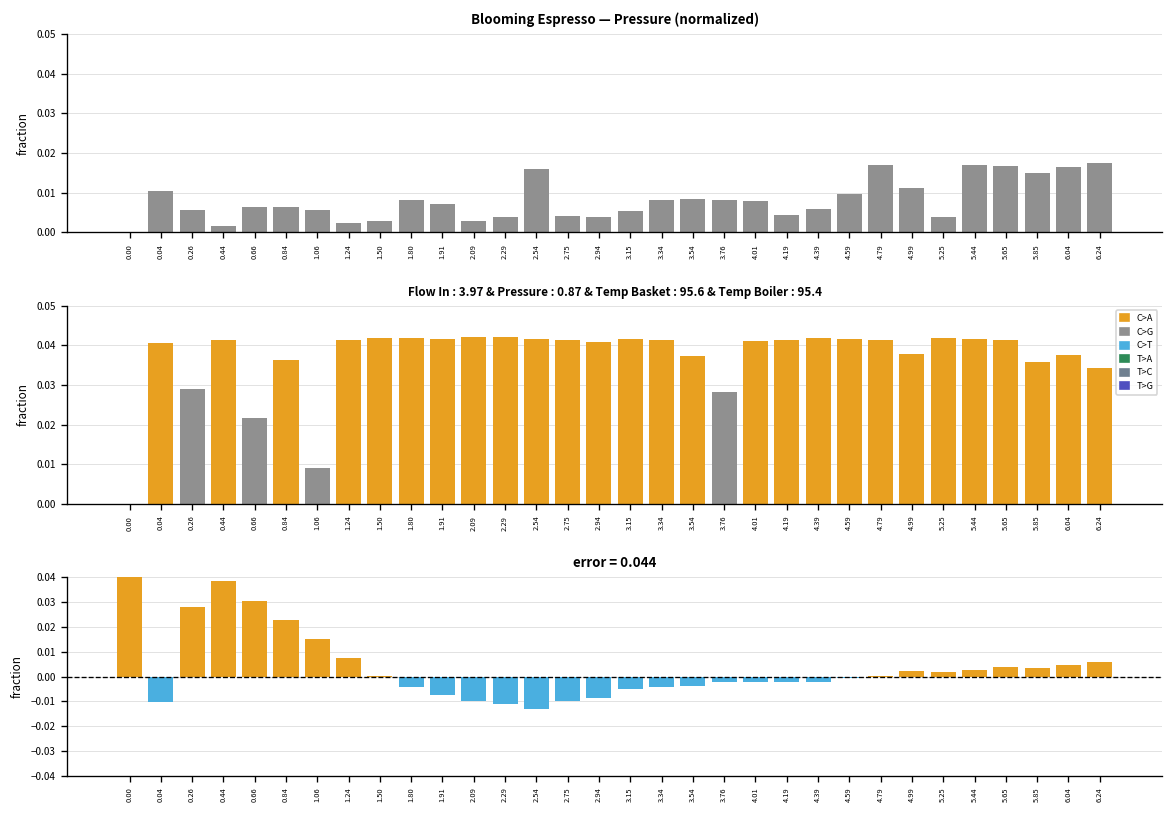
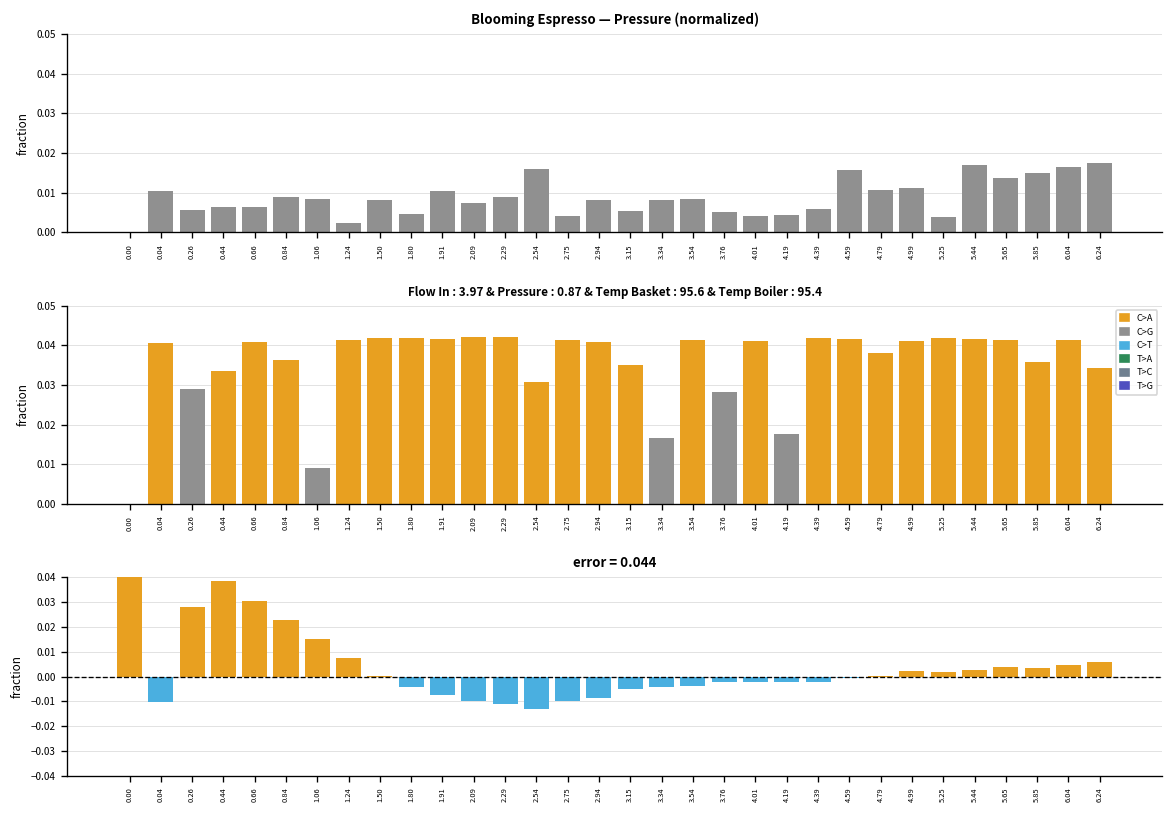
Blooming Espresso — Pressure (normalized), 0.44: 0.002 -> 0.006
Blooming Espresso — Pressure (normalized), 0.84: 0.006 -> 0.009
Blooming Espresso — Pressure (normalized), 1.06: 0.006 -> 0.008
Blooming Espresso — Pressure (normalized), 1.50: 0.003 -> 0.008
Blooming Espresso — Pressure (normalized), 1.80: 0.008 -> 0.005
Blooming Espresso — Pressure (normalized), 1.91: 0.007 -> 0.010
Blooming Espresso — Pressure (normalized), 2.09: 0.003 -> 0.007
Blooming Espresso — Pressure (normalized), 2.29: 0.004 -> 0.009
Blooming Espresso — Pressure (normalized), 2.94: 0.004 -> 0.008
Blooming Espresso — Pressure (normalized), 3.76: 0.008 -> 0.005
Blooming Espresso — Pressure (normalized), 4.01: 0.008 -> 0.004
Blooming Espresso — Pressure (normalized), 4.59: 0.010 -> 0.016
Blooming Espresso — Pressure (normalized), 4.79: 0.017 -> 0.011
Blooming Espresso — Pressure (normalized), 5.65: 0.017 -> 0.014
Flow In : 3.97 & Pressure : 0.87 & Temp Basket : 95.6 & Temp Boiler : 95.4, 0.44: 0.041 -> 0.034
Flow In : 3.97 & Pressure : 0.87 & Temp Basket : 95.6 & Temp Boiler : 95.4, 0.66: 0.022 -> 0.041
Flow In : 3.97 & Pressure : 0.87 & Temp Basket : 95.6 & Temp Boiler : 95.4, 2.54: 0.042 -> 0.031
Flow In : 3.97 & Pressure : 0.87 & Temp Basket : 95.6 & Temp Boiler : 95.4, 3.15: 0.042 -> 0.035
Flow In : 3.97 & Pressure : 0.87 & Temp Basket : 95.6 & Temp Boiler : 95.4, 3.34: 0.041 -> 0.017
Flow In : 3.97 & Pressure : 0.87 & Temp Basket : 95.6 & Temp Boiler : 95.4, 3.54: 0.037 -> 0.041
Flow In : 3.97 & Pressure : 0.87 & Temp Basket : 95.6 & Temp Boiler : 95.4, 4.19: 0.041 -> 0.018
Flow In : 3.97 & Pressure : 0.87 & Temp Basket : 95.6 & Temp Boiler : 95.4, 4.79: 0.041 -> 0.038
Flow In : 3.97 & Pressure : 0.87 & Temp Basket : 95.6 & Temp Boiler : 95.4, 4.99: 0.038 -> 0.041
Flow In : 3.97 & Pressure : 0.87 & Temp Basket : 95.6 & Temp Boiler : 95.4, 6.04: 0.038 -> 0.041
